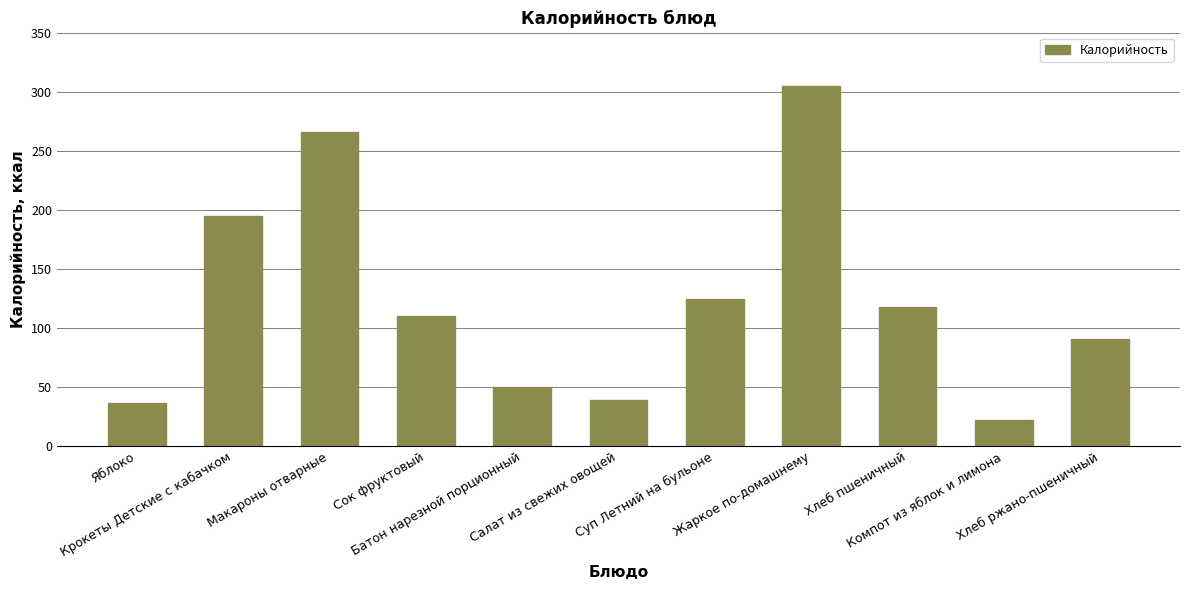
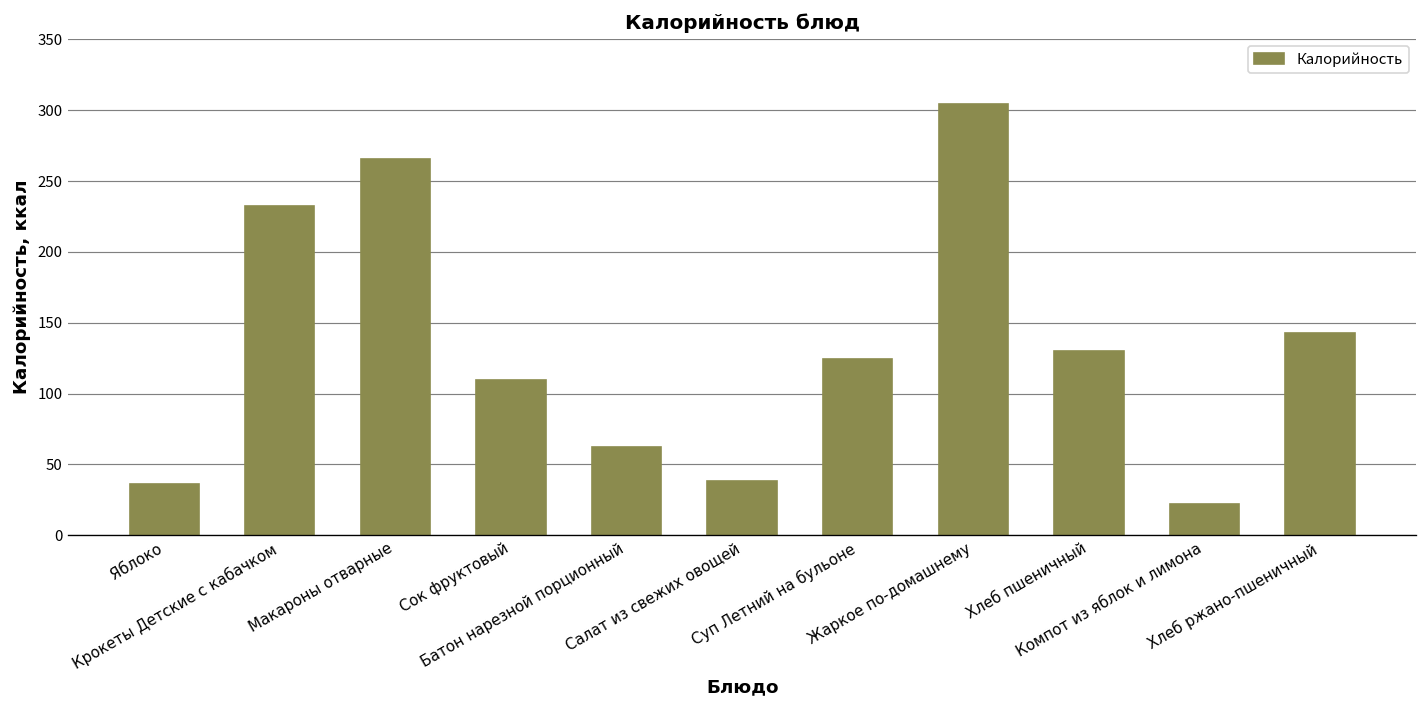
Крокеты Детские с кабачком: 195 -> 232
Батон нарезной порционный: 50 -> 62
Хлеб пшеничный: 118 -> 130
Хлеб ржано-пшеничный: 91 -> 143
